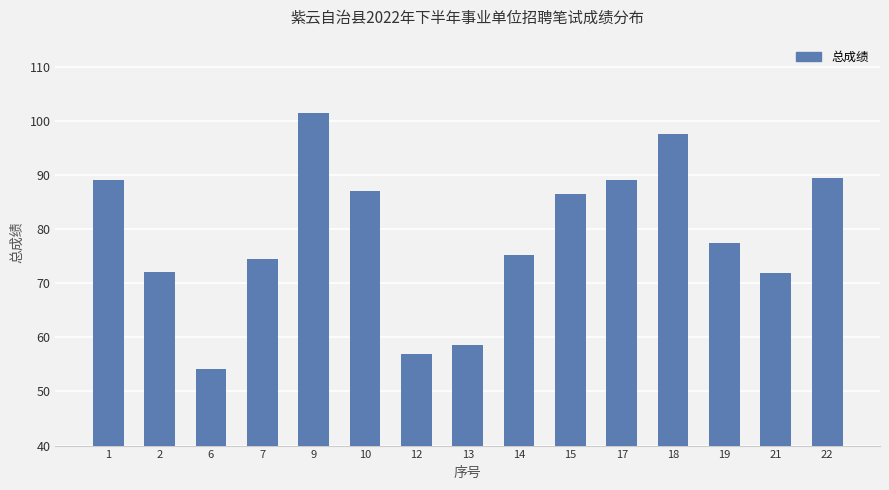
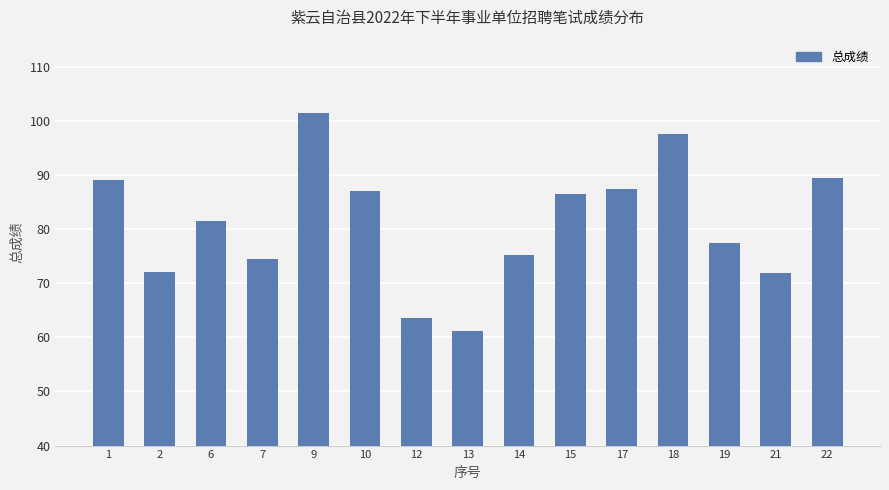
6: 54 -> 82
12: 57 -> 64
13: 59 -> 61
17: 89 -> 88
